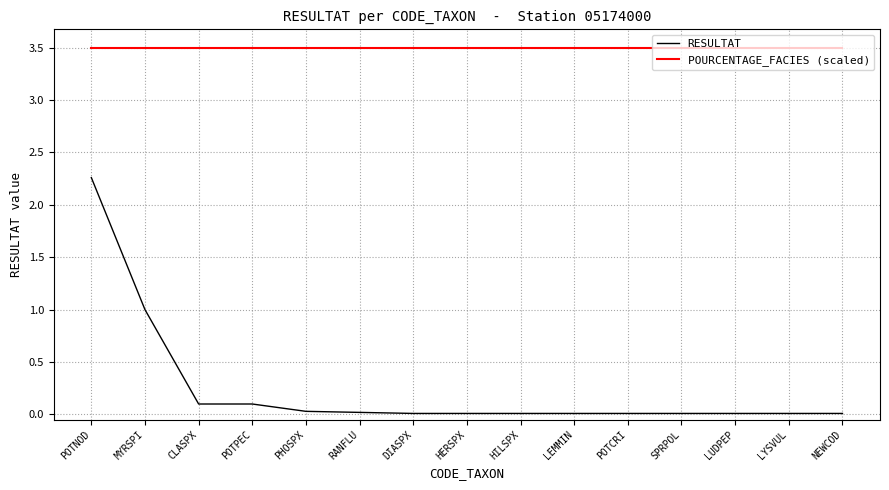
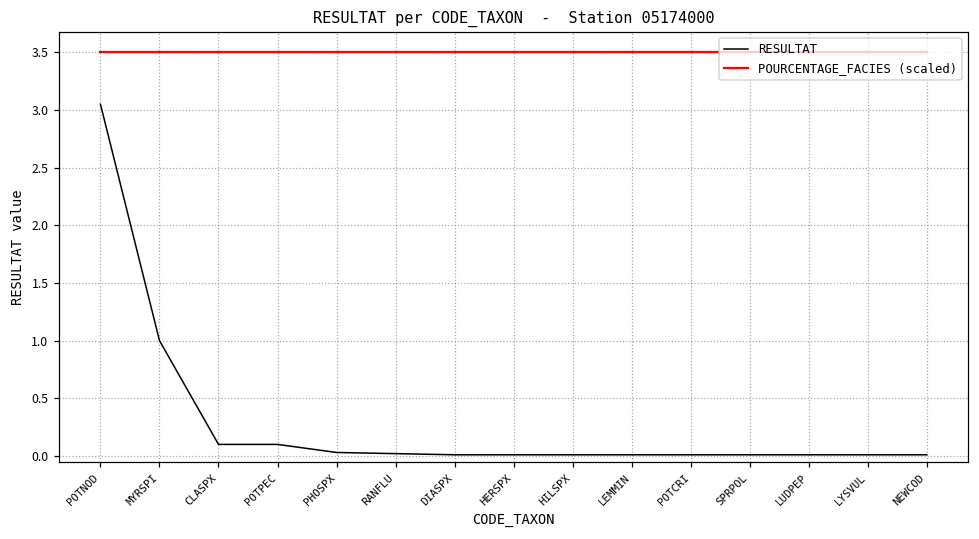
RESULTAT, POTNOD: 2.26 -> 3.05
